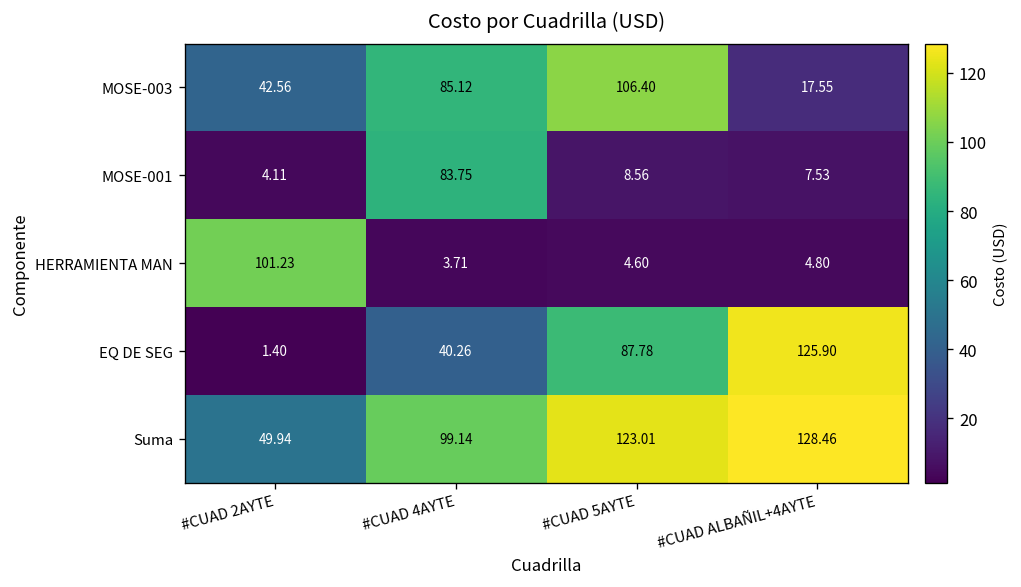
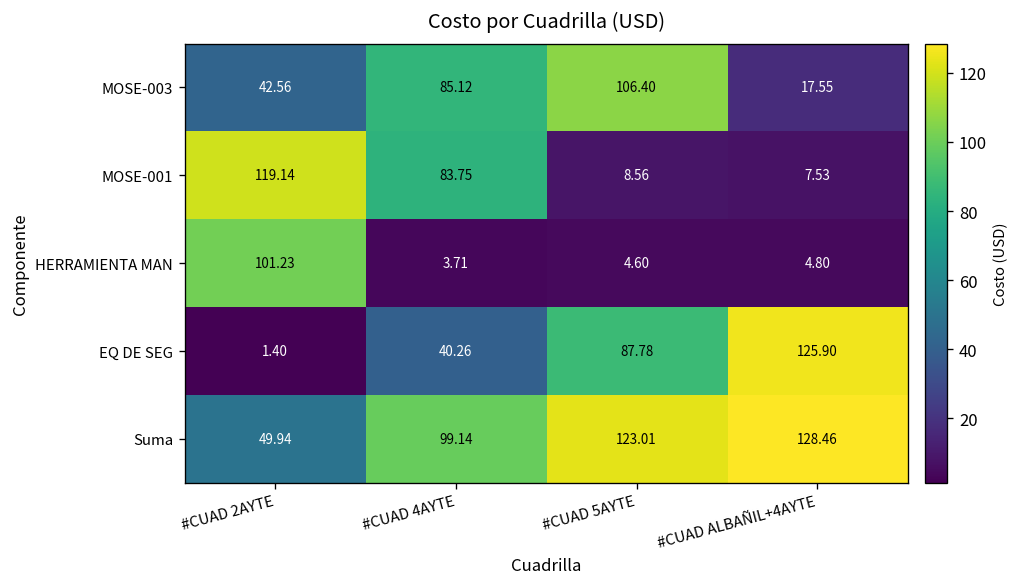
MOSE-001, #CUAD 2AYTE: 4.11 -> 119.14
